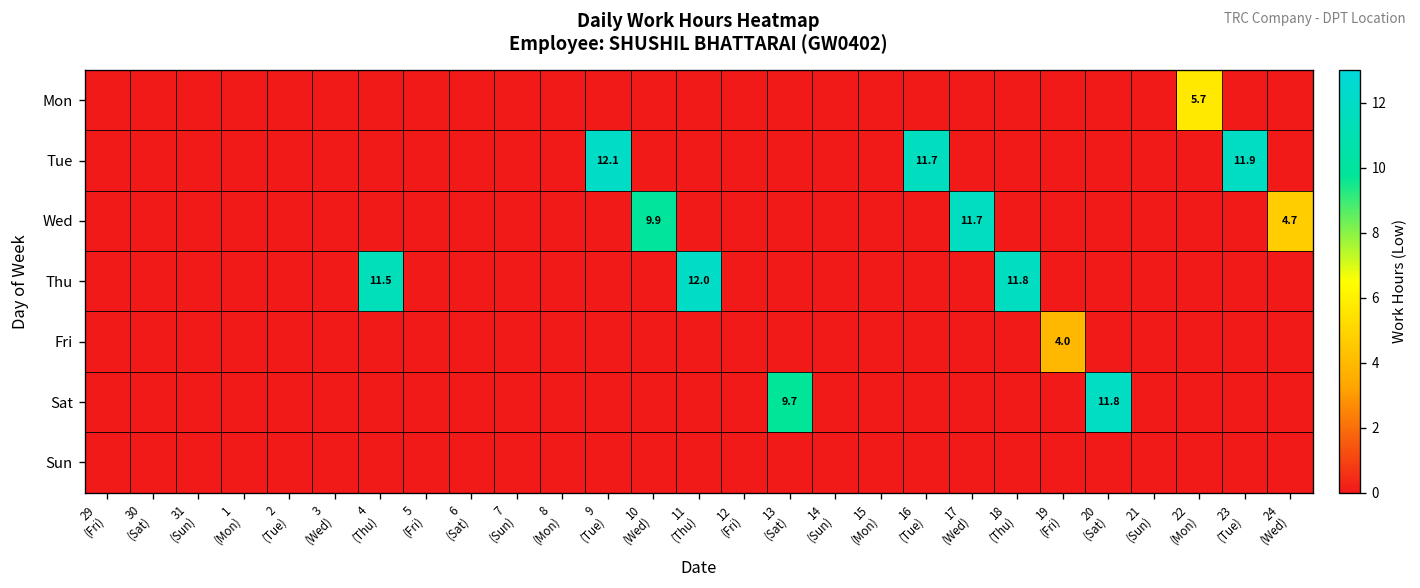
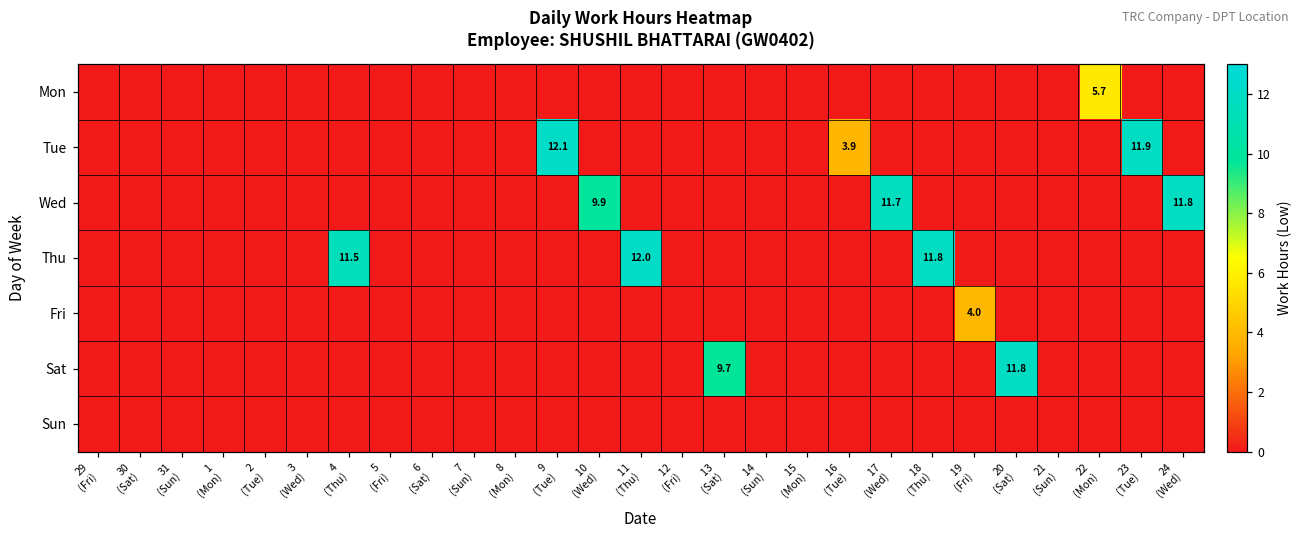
Tue, 16 (Tue): 11.7 -> 3.9
Wed, 24 (Wed): 4.7 -> 11.8
